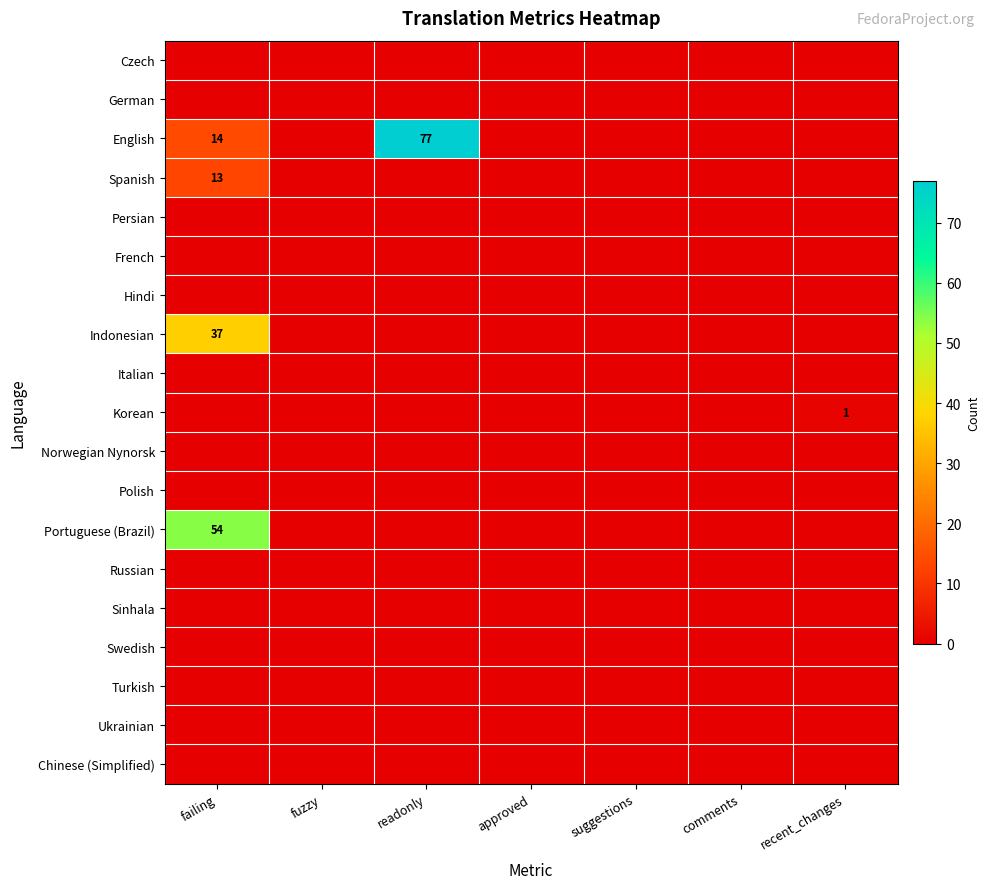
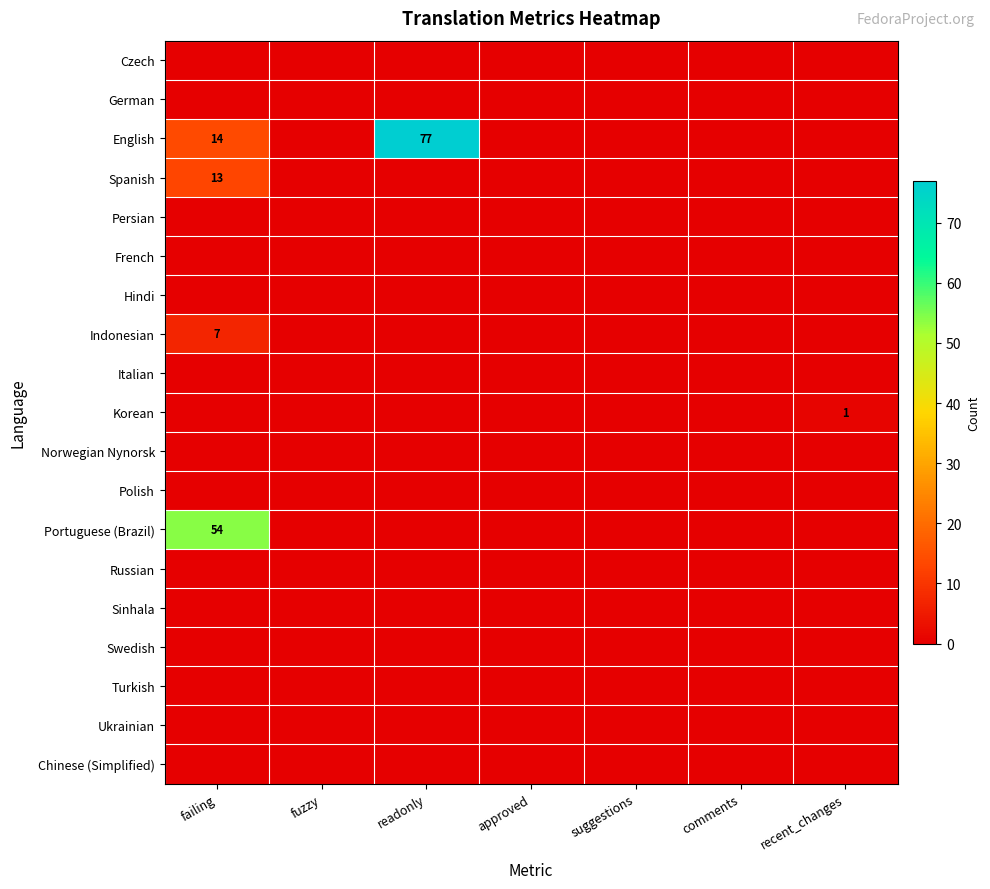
Indonesian, failing: 37 -> 7
